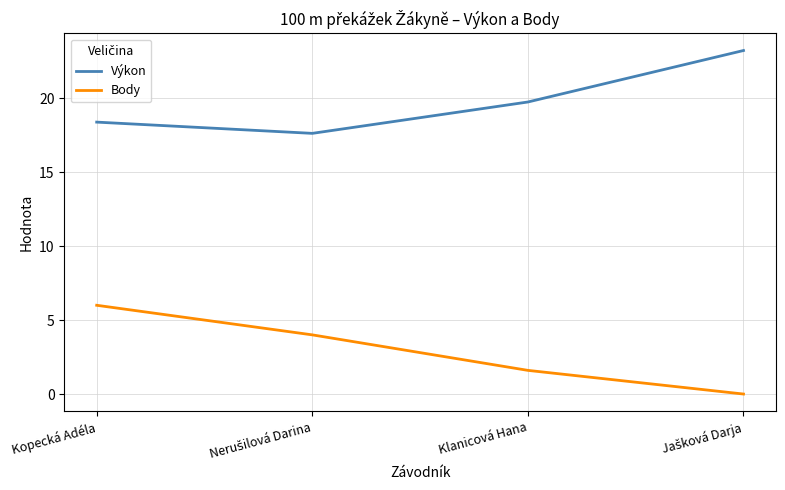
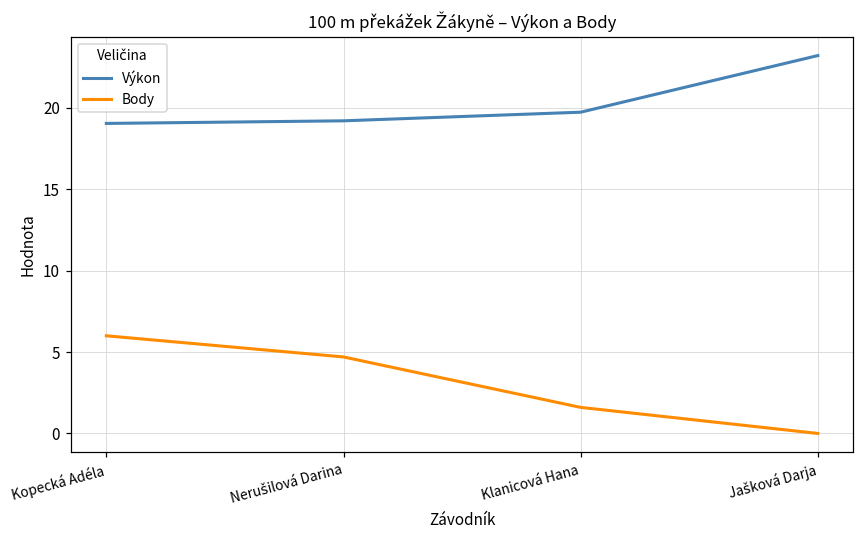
Výkon, Kopecká Adéla: 18.4 -> 19.1
Výkon, Nerušilová Darina: 17.6 -> 19.2
Body, Nerušilová Darina: 4.0 -> 4.7
